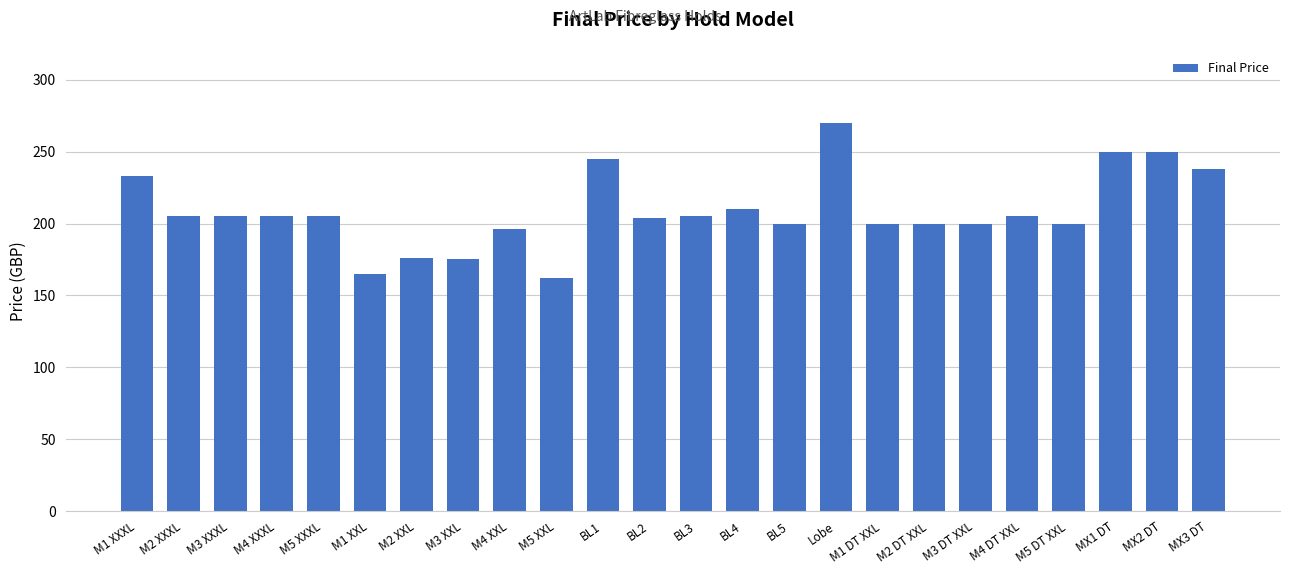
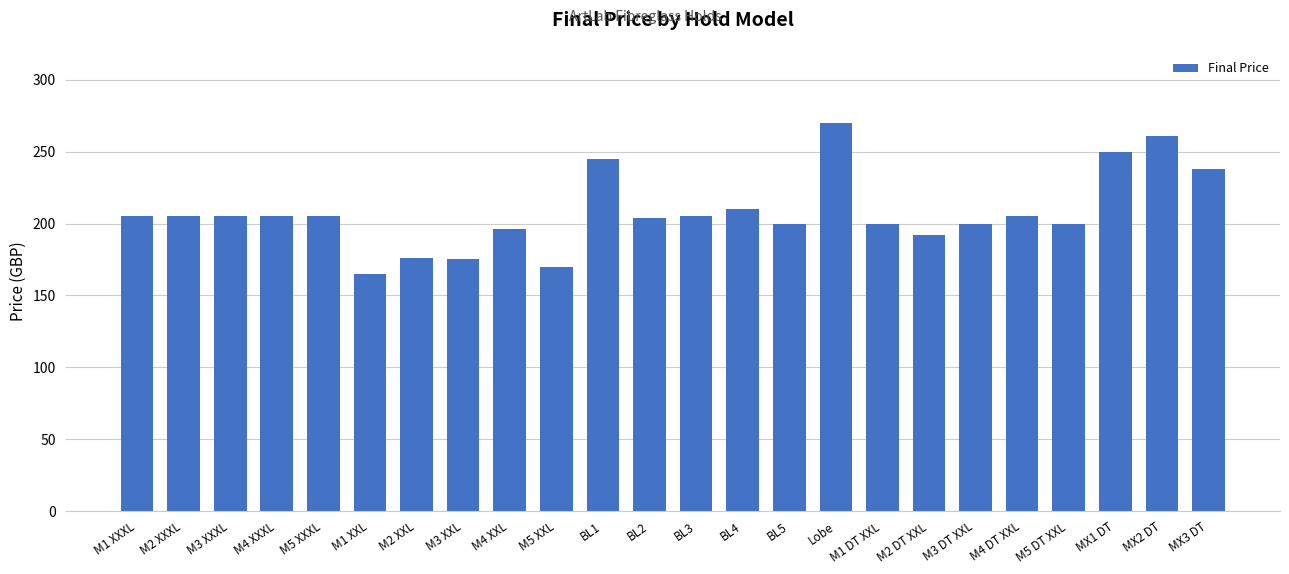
M1 XXXL: 233 -> 205
M5 XXL: 162 -> 170
M2 DT XXL: 200 -> 192
MX2 DT: 250 -> 261
